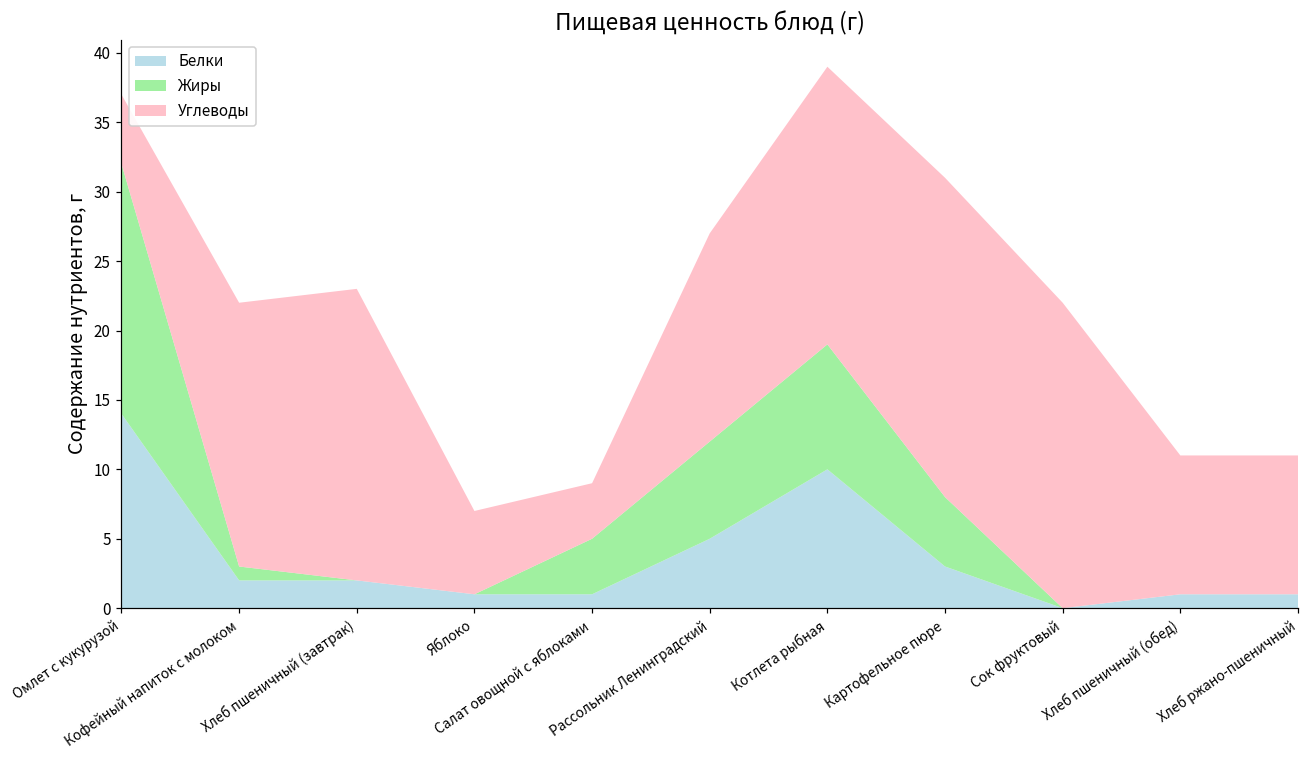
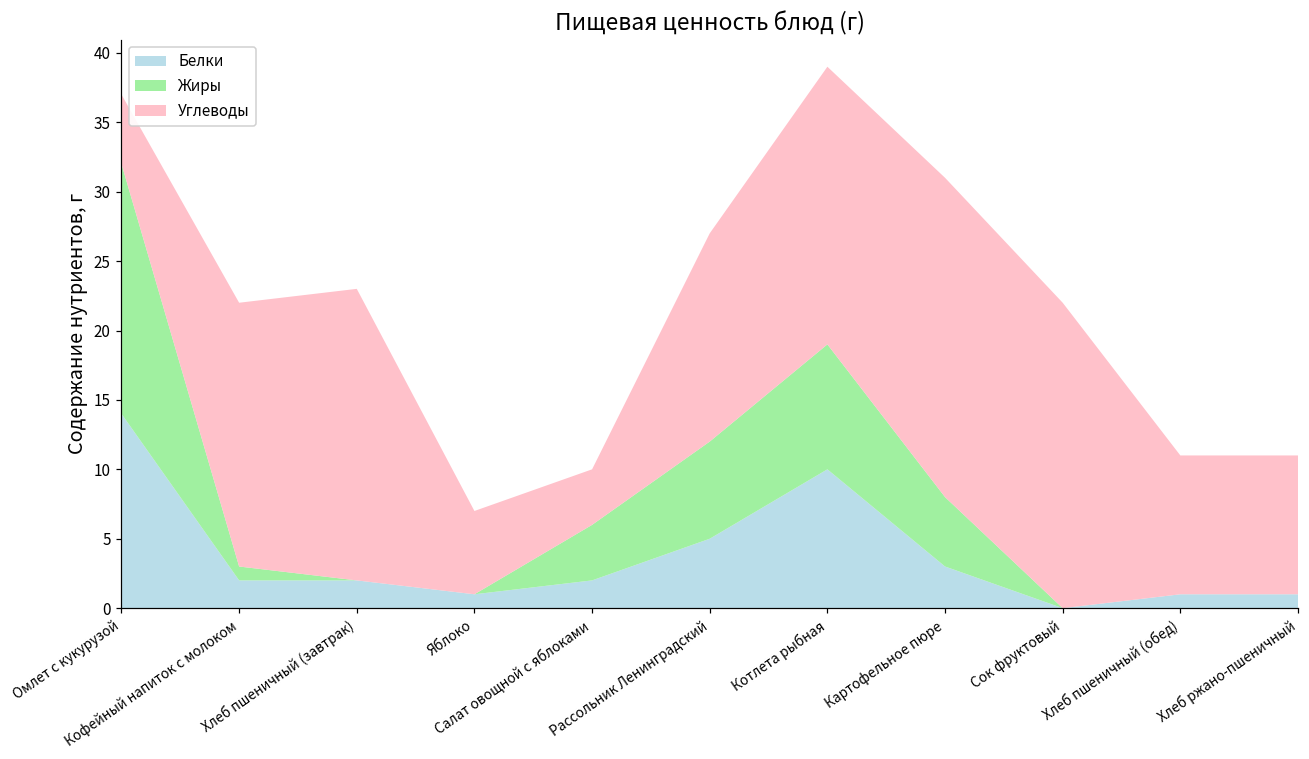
Белки, Салат овощной с яблоками: 1 -> 2
